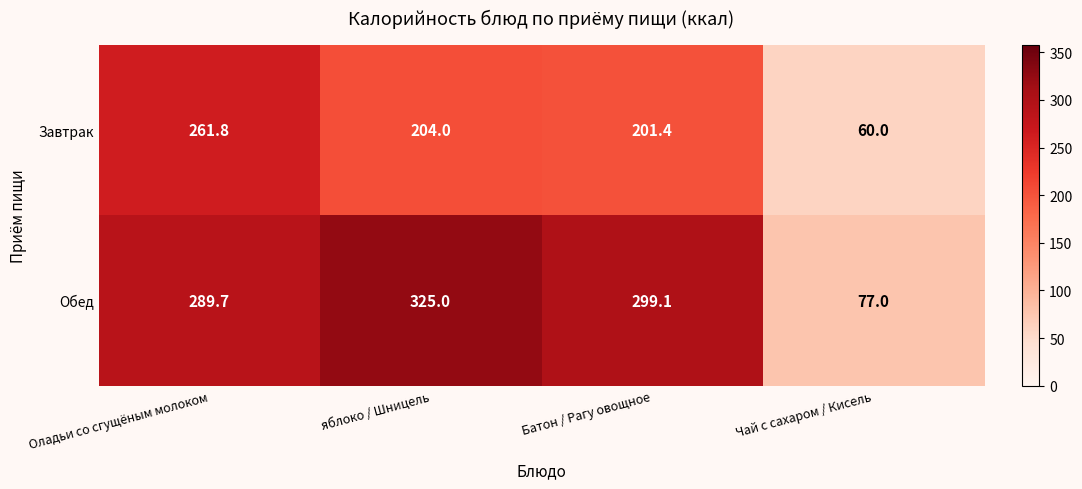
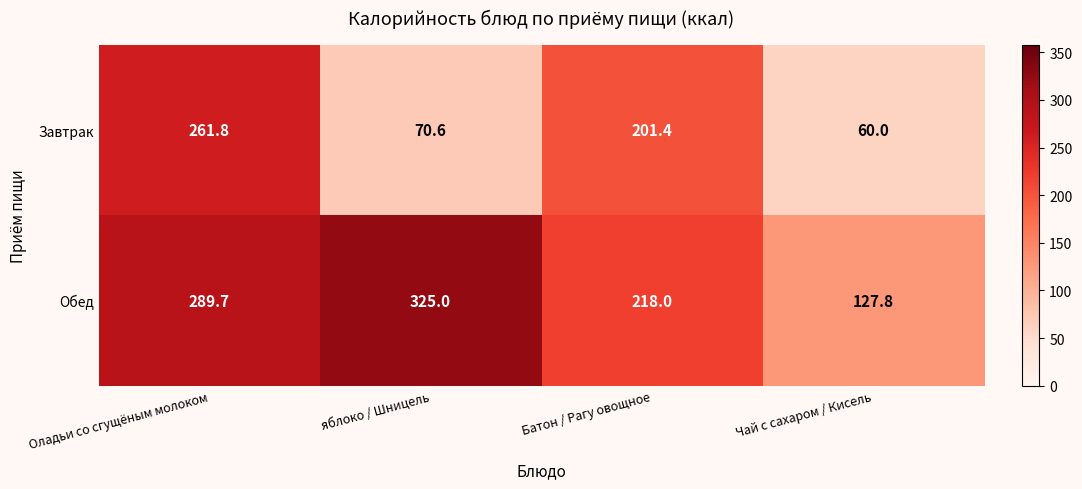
Завтрак, яблоко / Шницель: 204.0 -> 70.6
Обед, Батон / Рагу овощное: 299.1 -> 218.0
Обед, Чай с сахаром / Кисель: 77.0 -> 127.8
